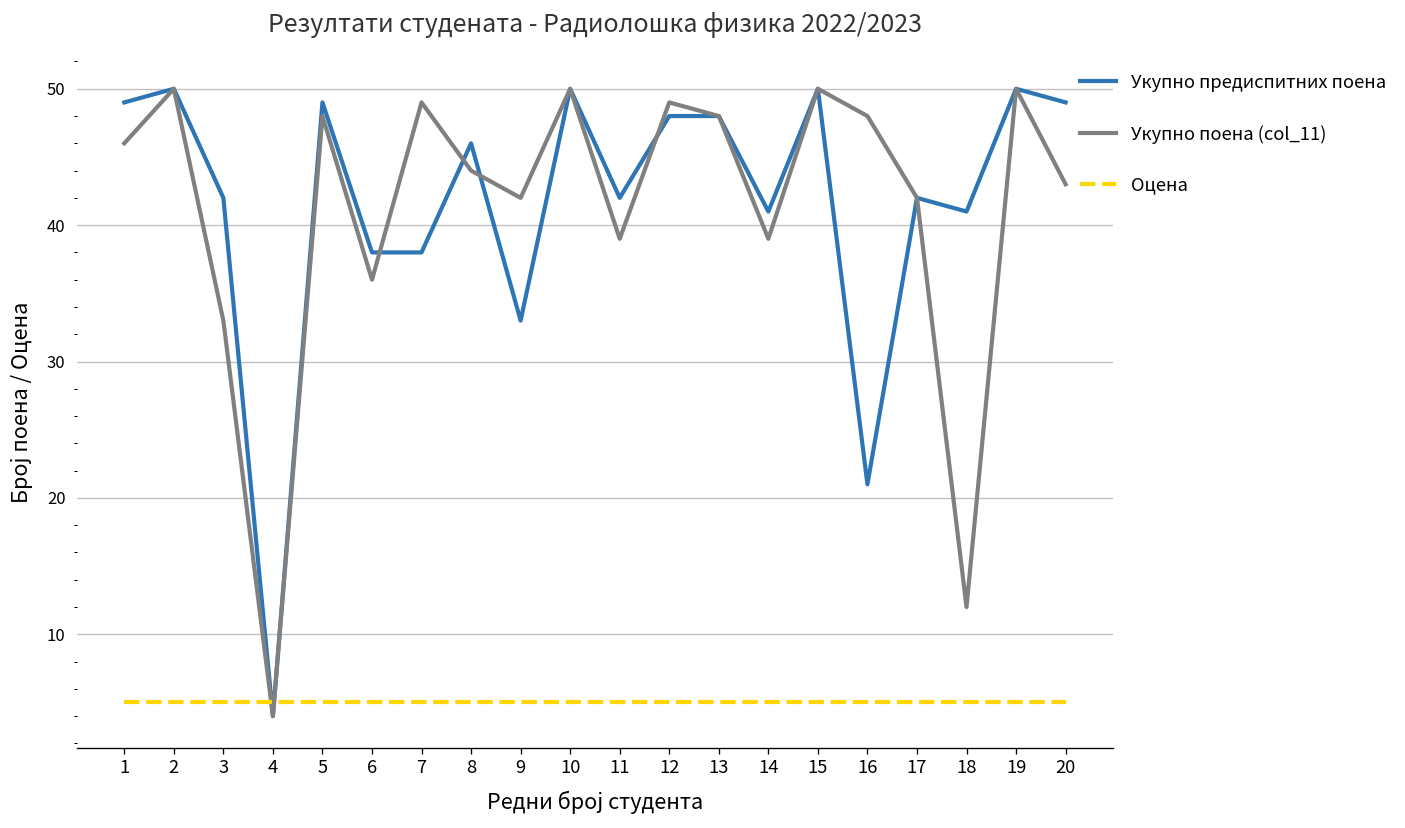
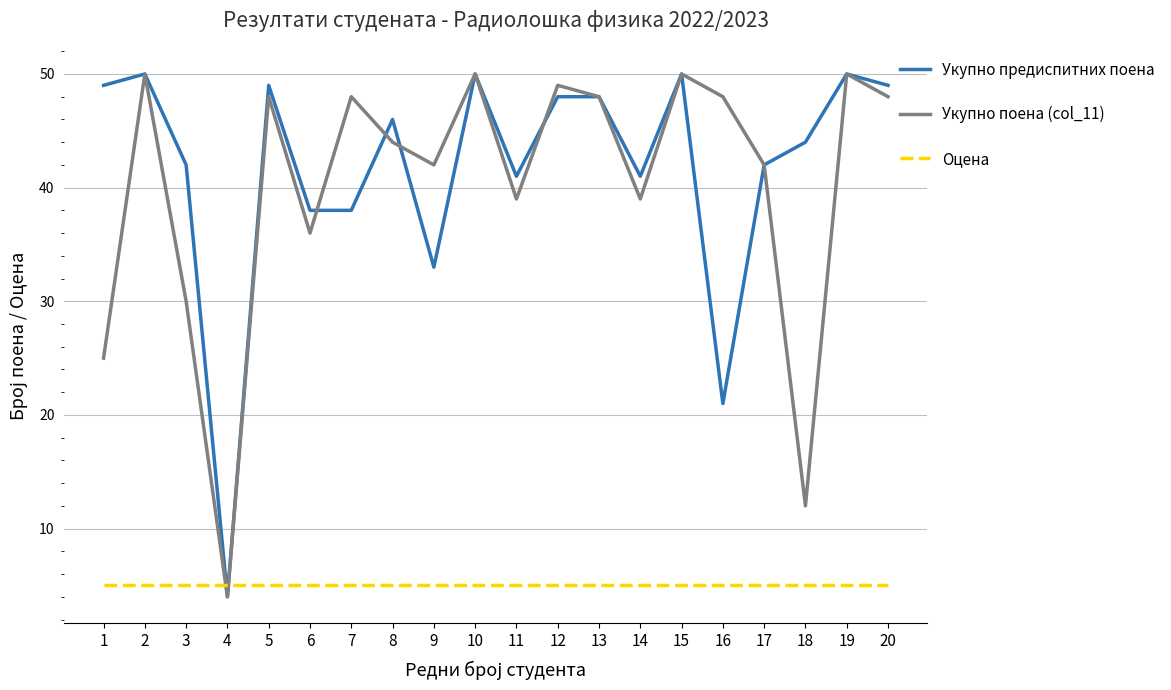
Укупно поена (col_11), 1: 46 -> 25
Укупно поена (col_11), 3: 33 -> 30
Укупно поена (col_11), 7: 49 -> 48
Укупно предиспитних поена, 11: 42 -> 41
Укупно предиспитних поена, 18: 41 -> 44
Укупно поена (col_11), 20: 43 -> 48
